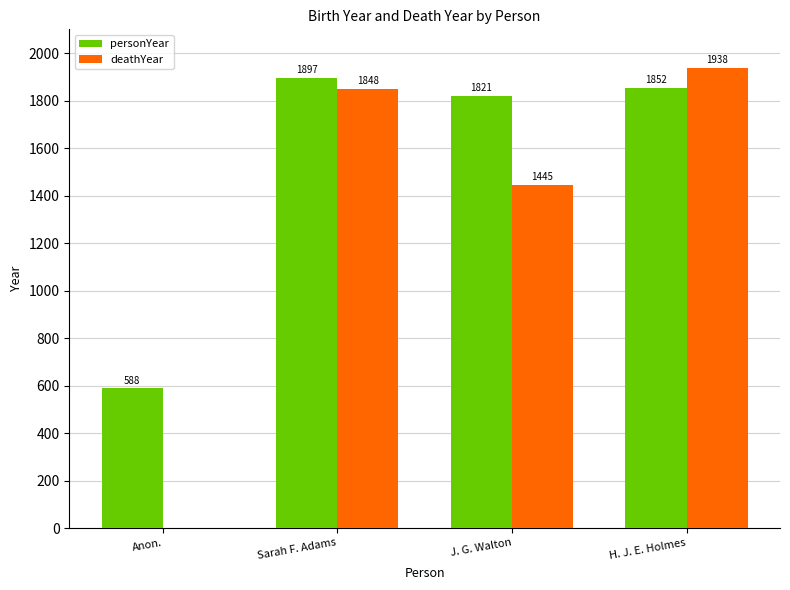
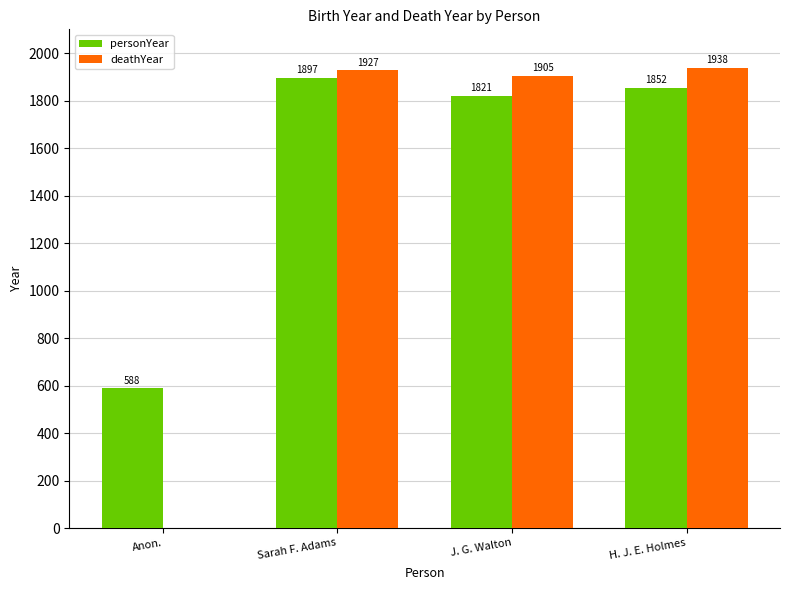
deathYear, Sarah F. Adams: 1848 -> 1927
deathYear, J. G. Walton: 1445 -> 1905
